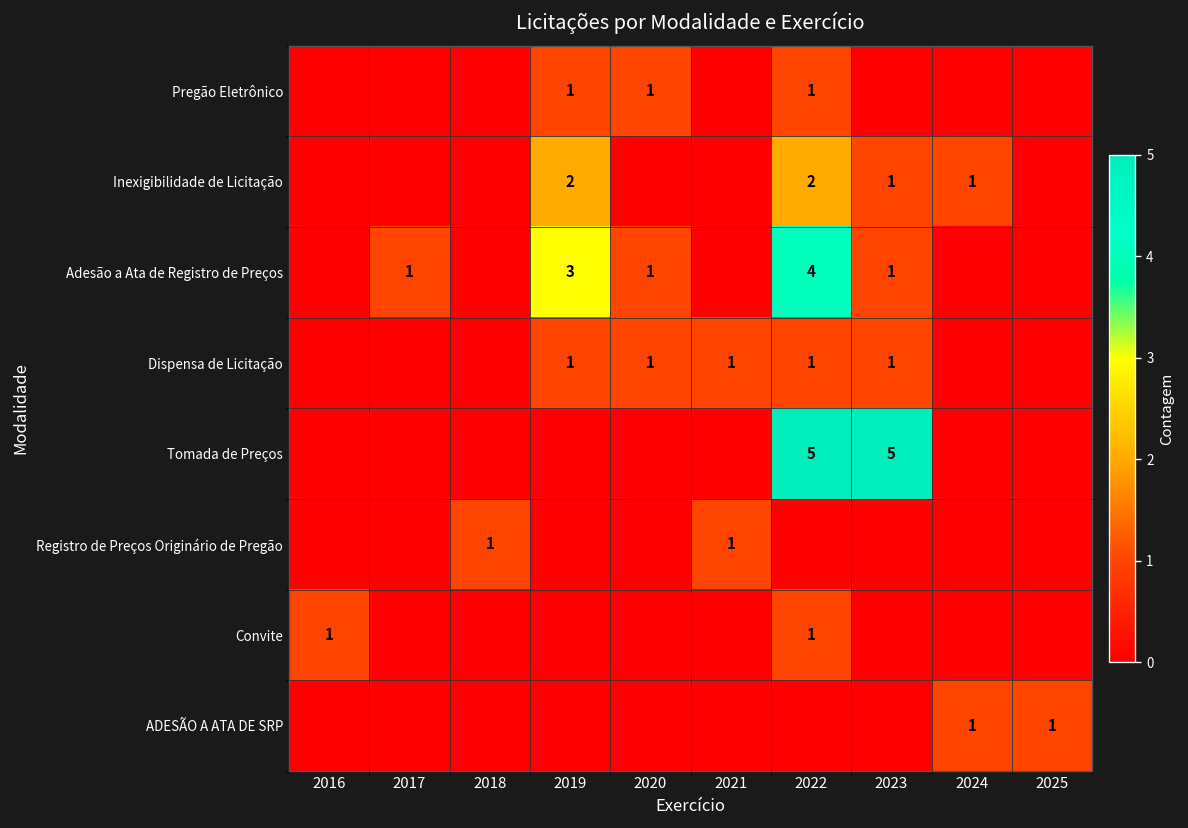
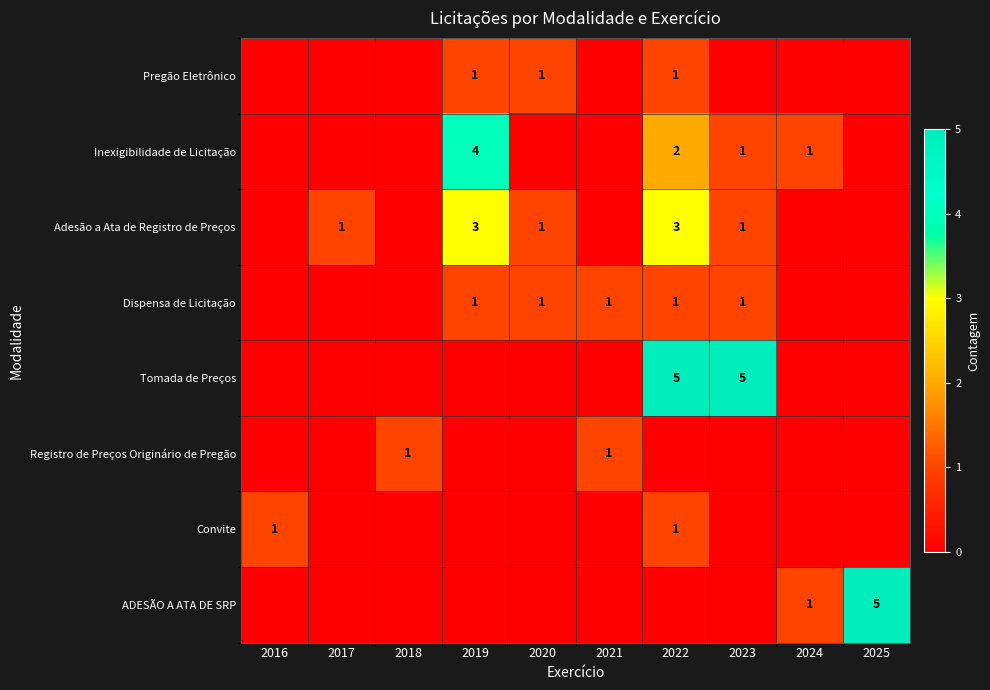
Inexigibilidade de Licitação, 2019: 2 -> 4
Adesão a Ata de Registro de Preços, 2022: 4 -> 3
ADESÃO A ATA DE SRP, 2025: 1 -> 5
